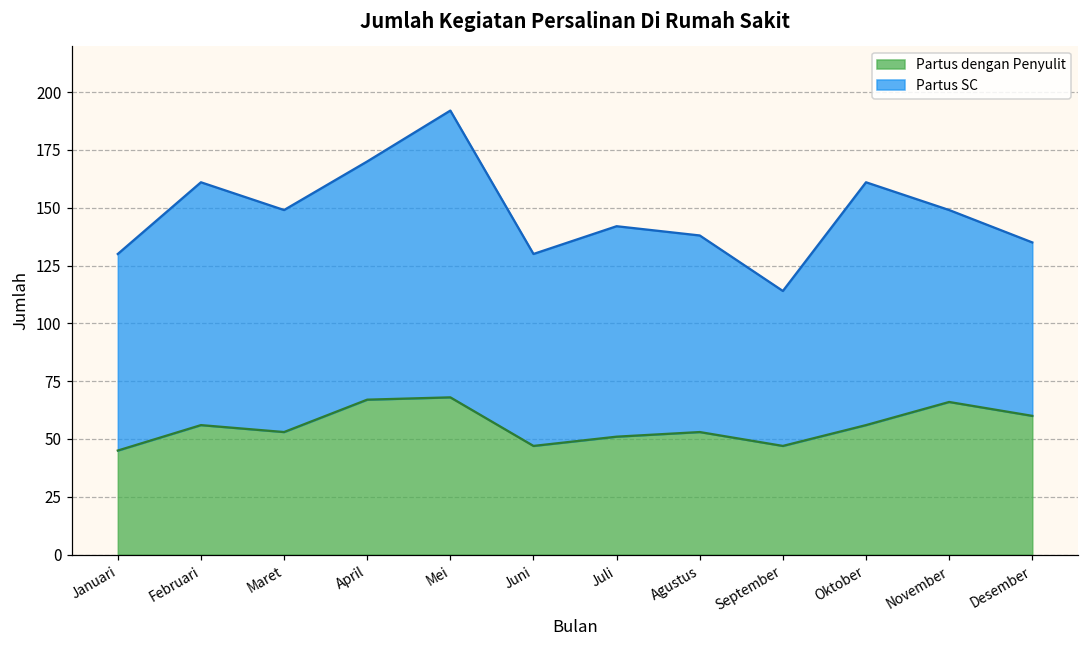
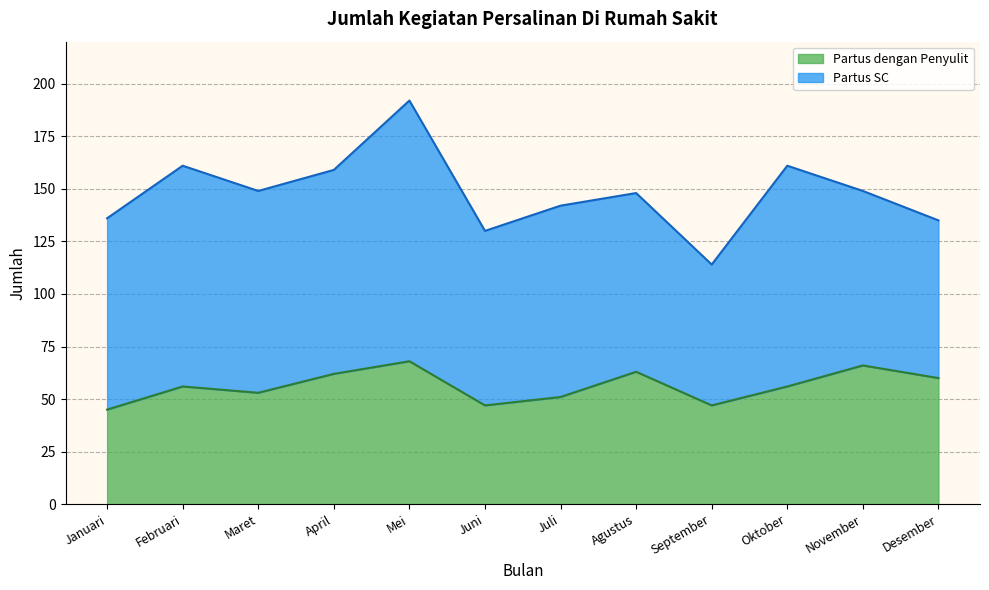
Partus SC, Januari: 85 -> 91
Partus dengan Penyulit, April: 67 -> 62
Partus SC, April: 103 -> 97
Partus dengan Penyulit, Agustus: 53 -> 63
